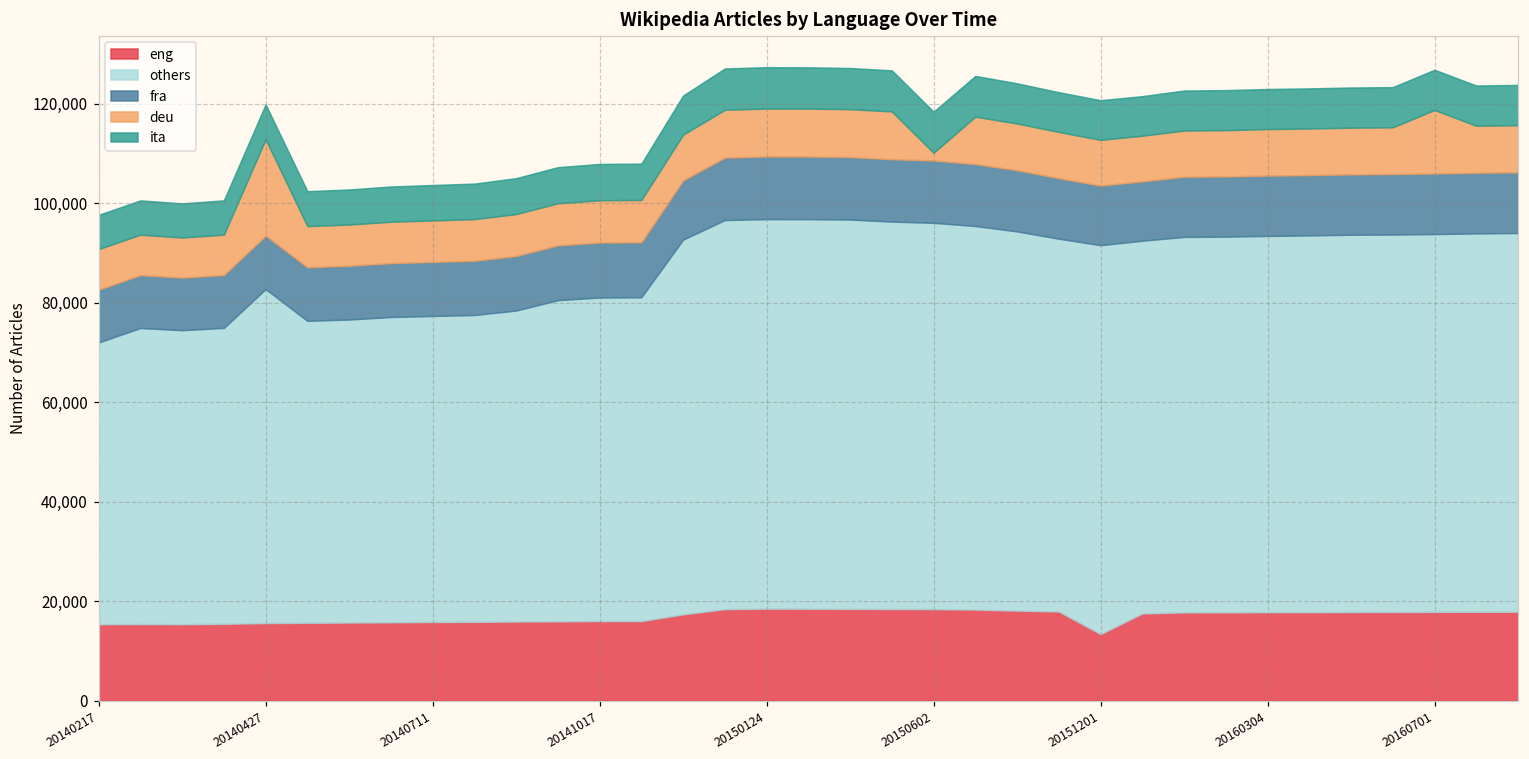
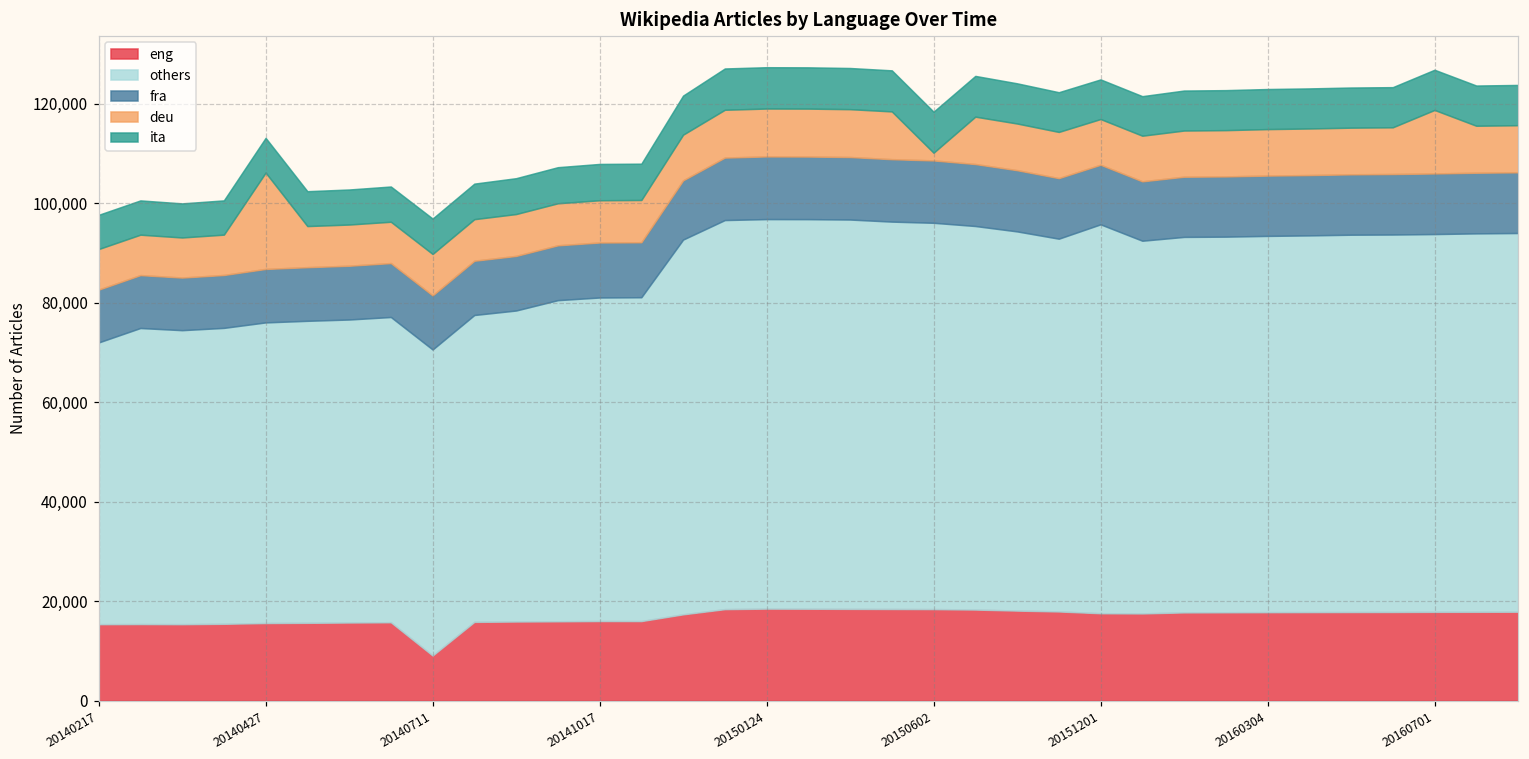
others, 20140427: 67,000 -> 60,000
eng, 20140711: 16,000 -> 9,000
eng, 20151201: 13,000 -> 18,000
